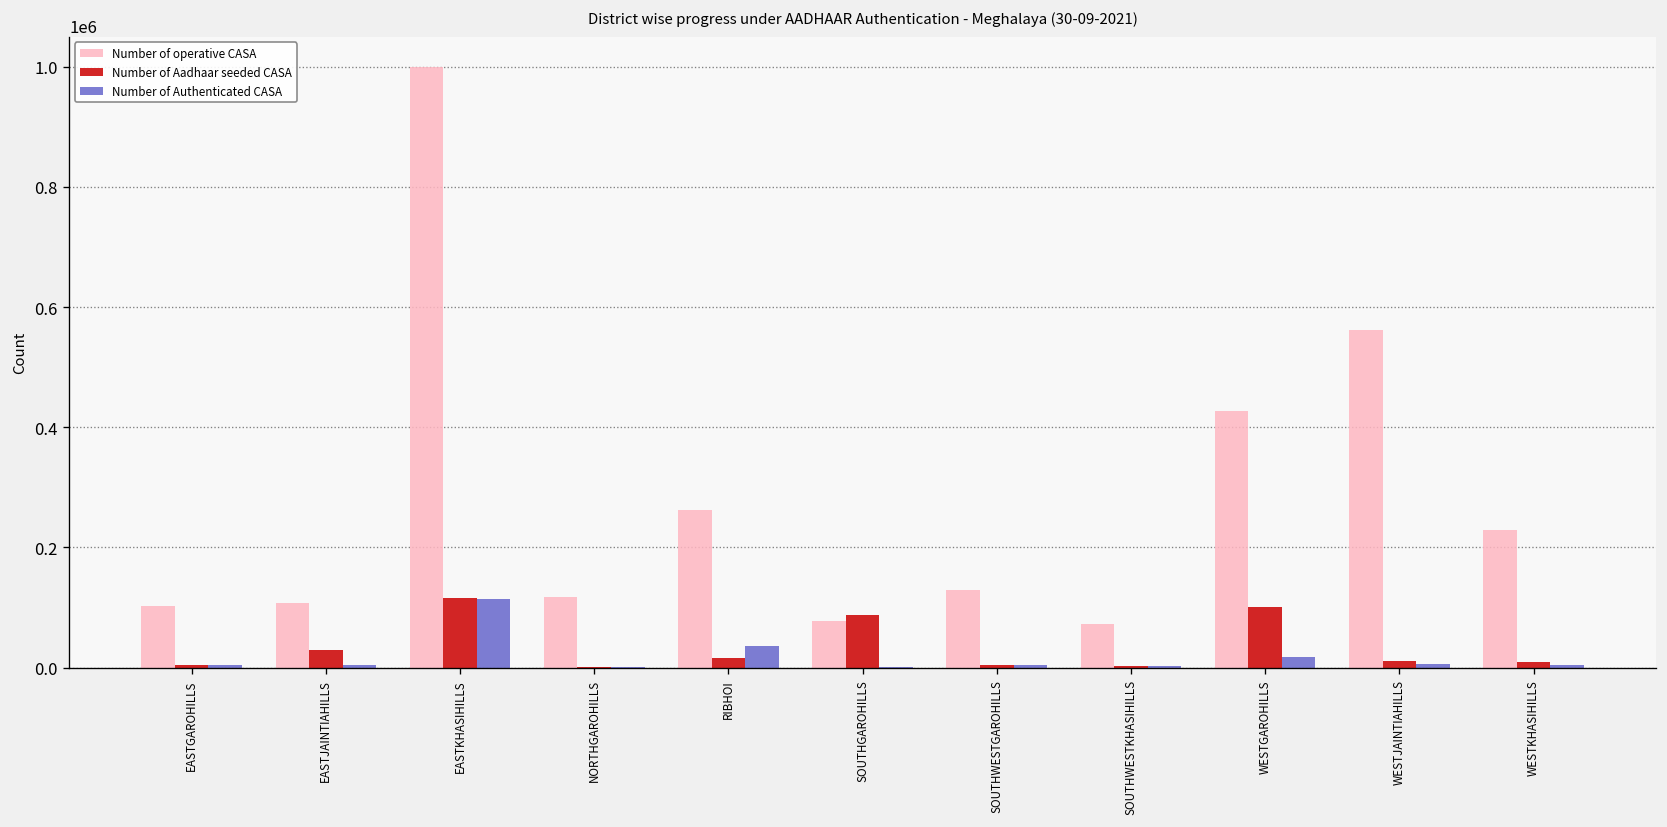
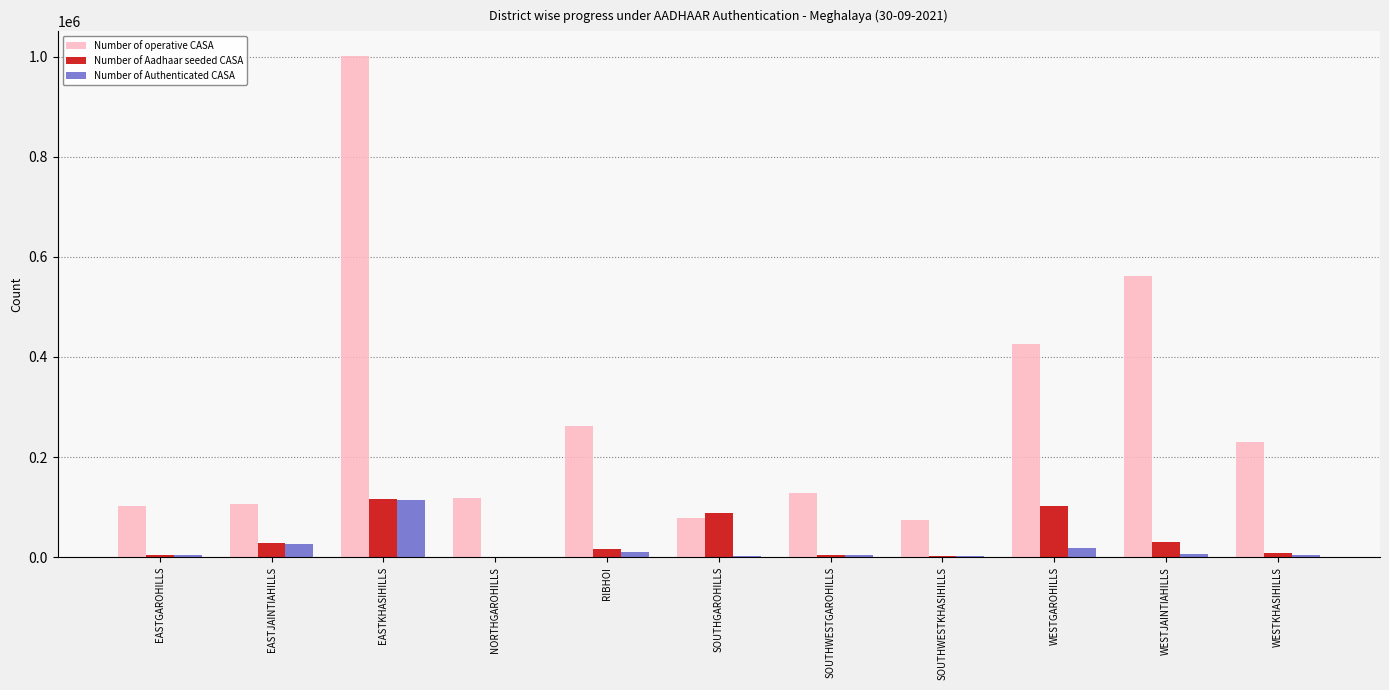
Number of Authenticated CASA, EASTJAINTIAHILLS: 0 -> 30000
Number of Authenticated CASA, RIBHOI: 40000 -> 10000
Number of Aadhaar seeded CASA, WESTJAINTIAHILLS: 10000 -> 30000
